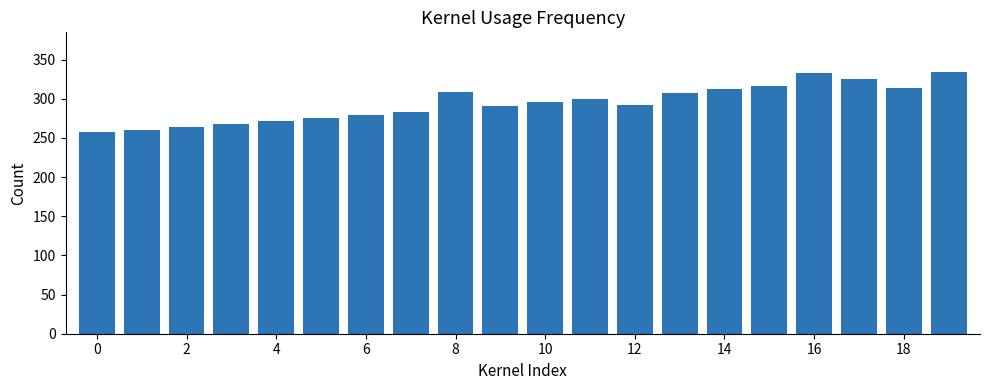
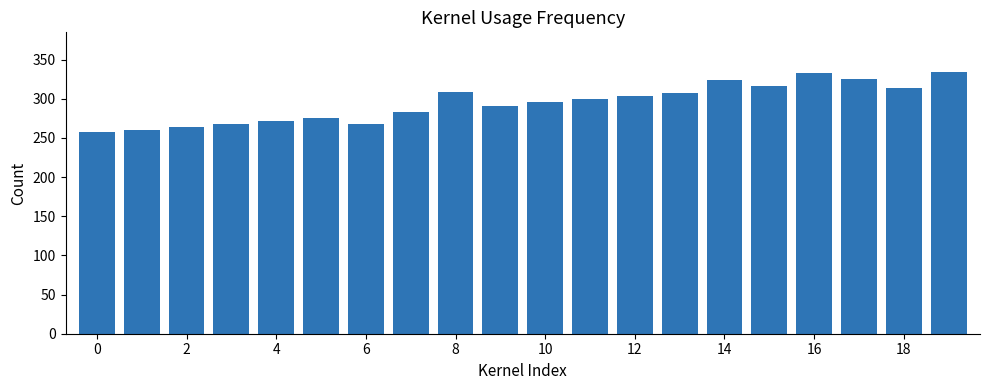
6: 280 -> 270
12: 290 -> 300
14: 310 -> 320
